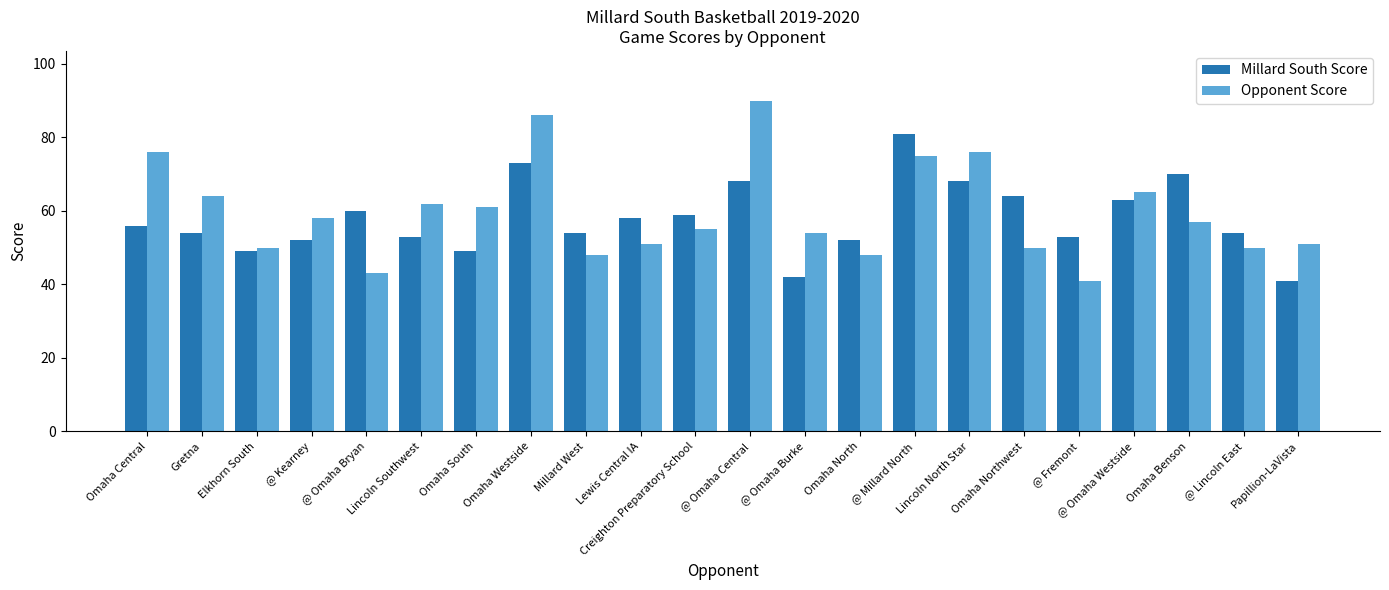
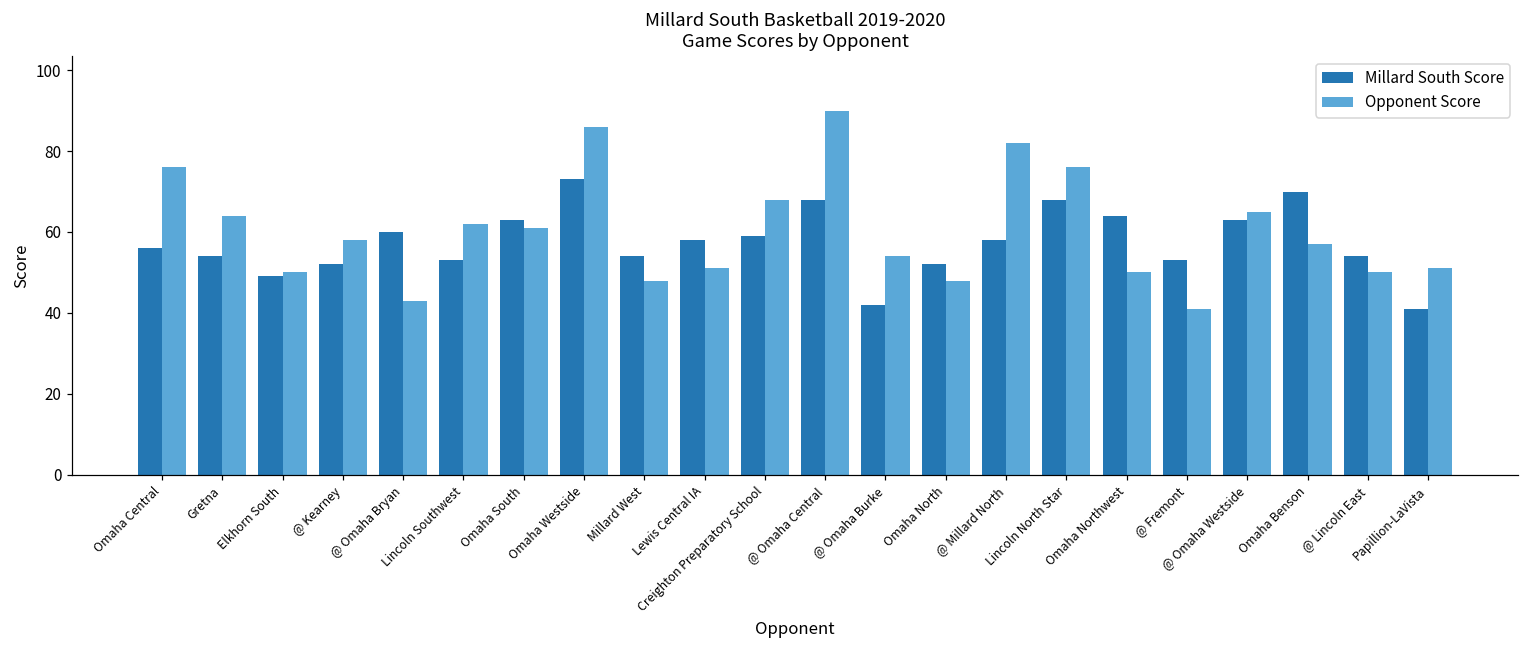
Millard South Score, Omaha South: 49 -> 63
Opponent Score, Creighton Preparatory School: 55 -> 68
Millard South Score, @ Millard North: 81 -> 58
Opponent Score, @ Millard North: 75 -> 82
